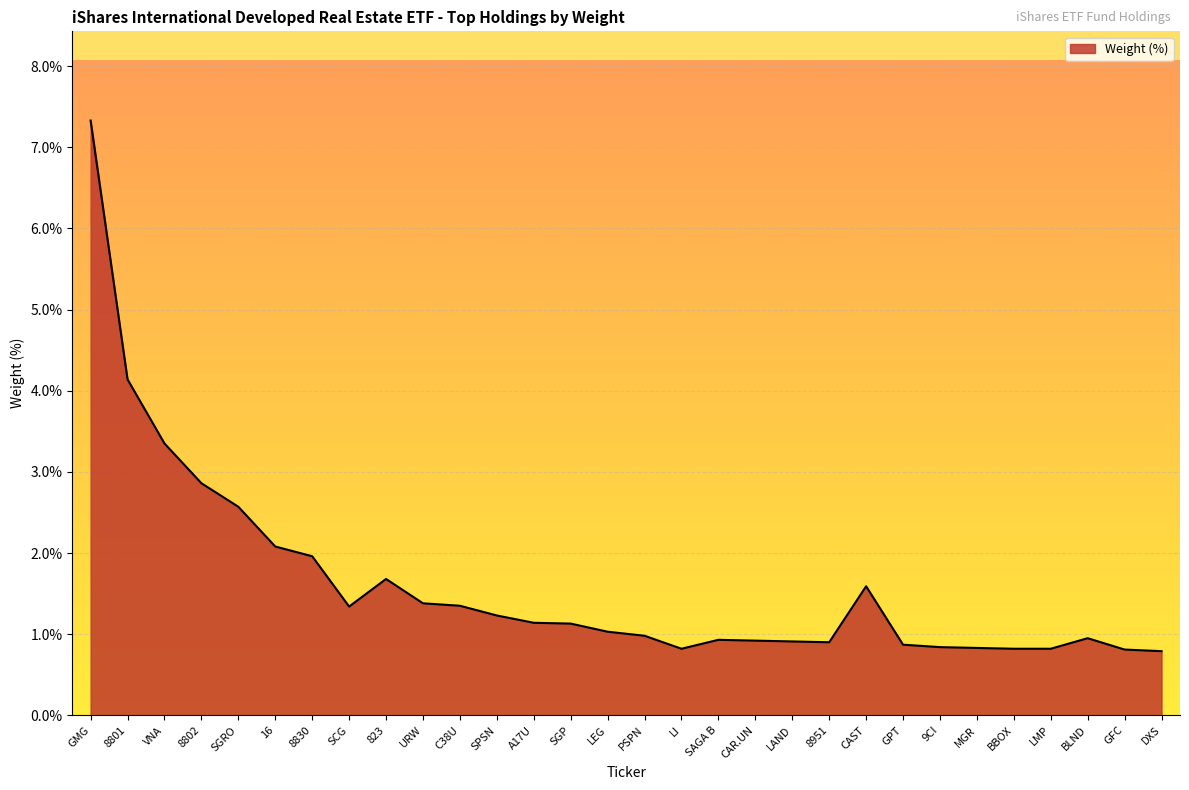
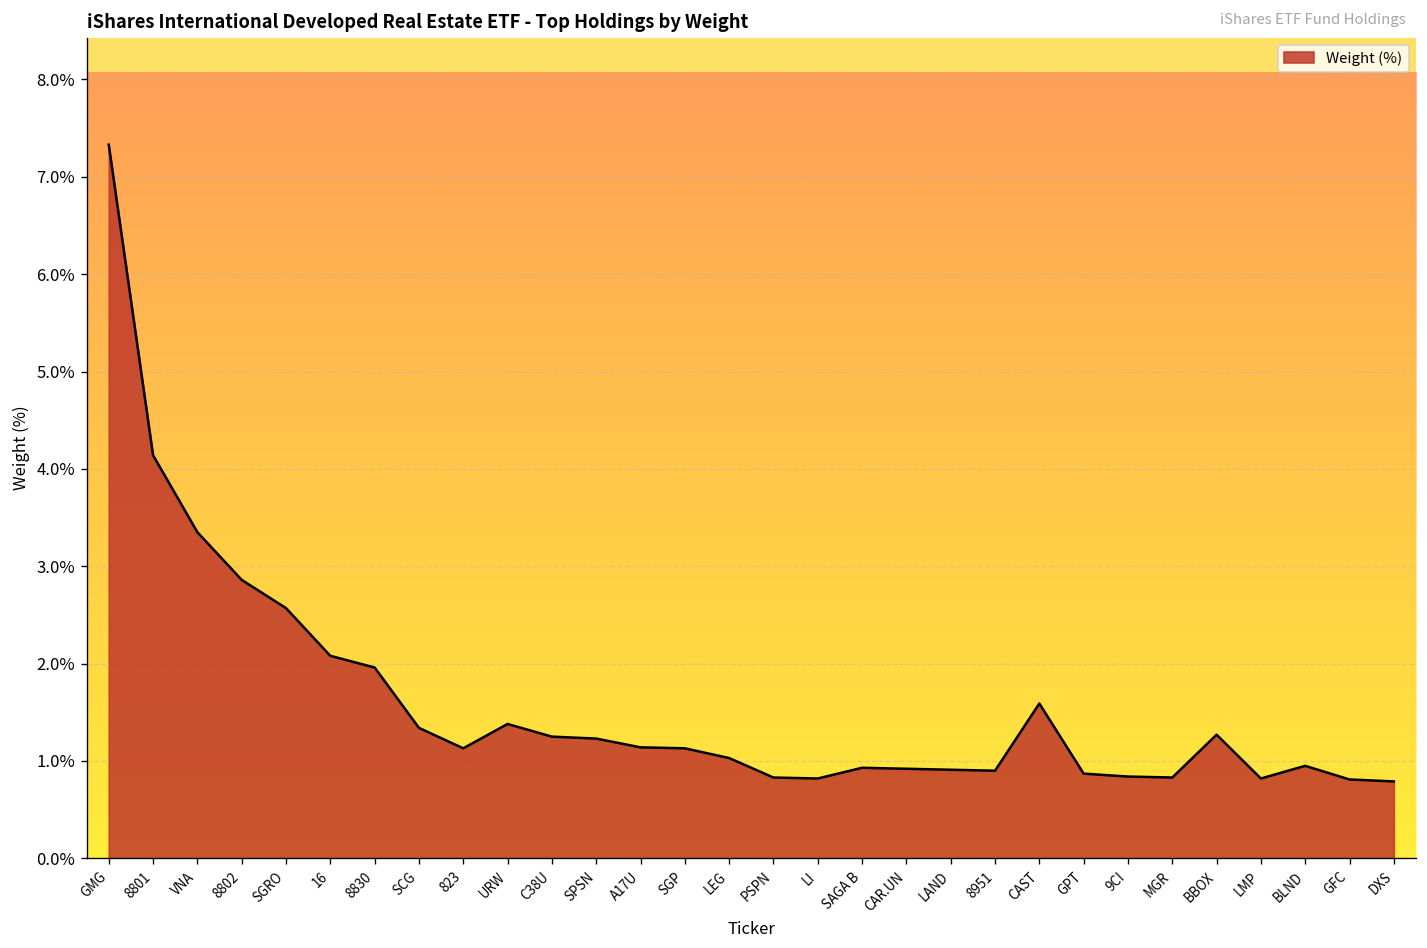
823: 1.7% -> 1.1%
C38U: 1.4% -> 1.3%
PSPN: 1.0% -> 0.8%
BBOX: 0.8% -> 1.3%
